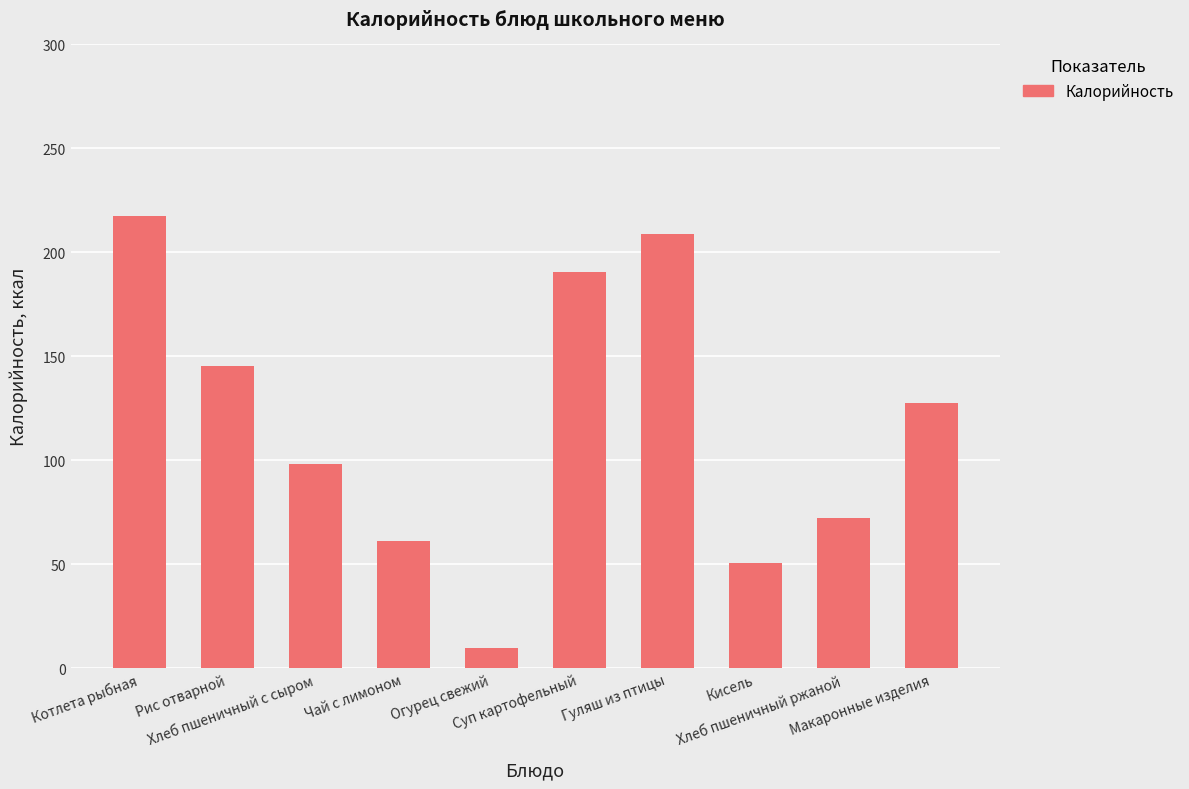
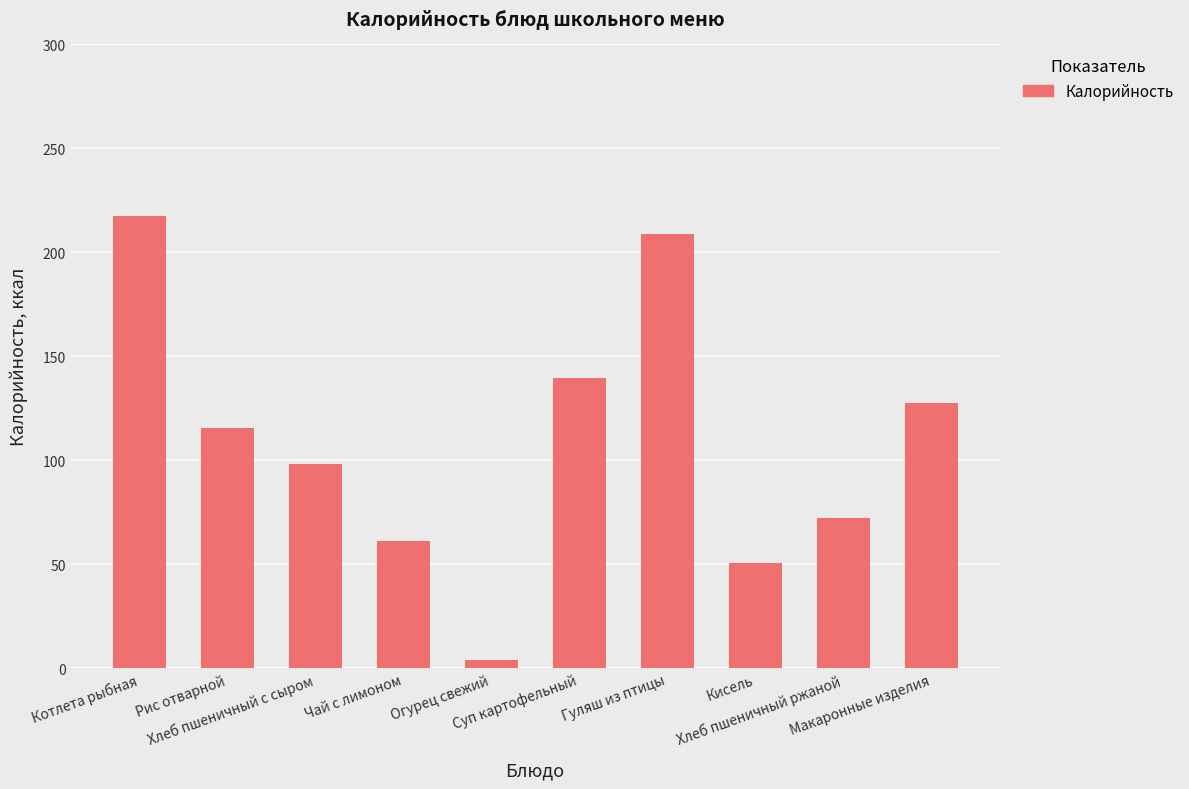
Рис отварной: 145 -> 116
Огурец свежий: 10 -> 4
Суп картофельный: 191 -> 140
